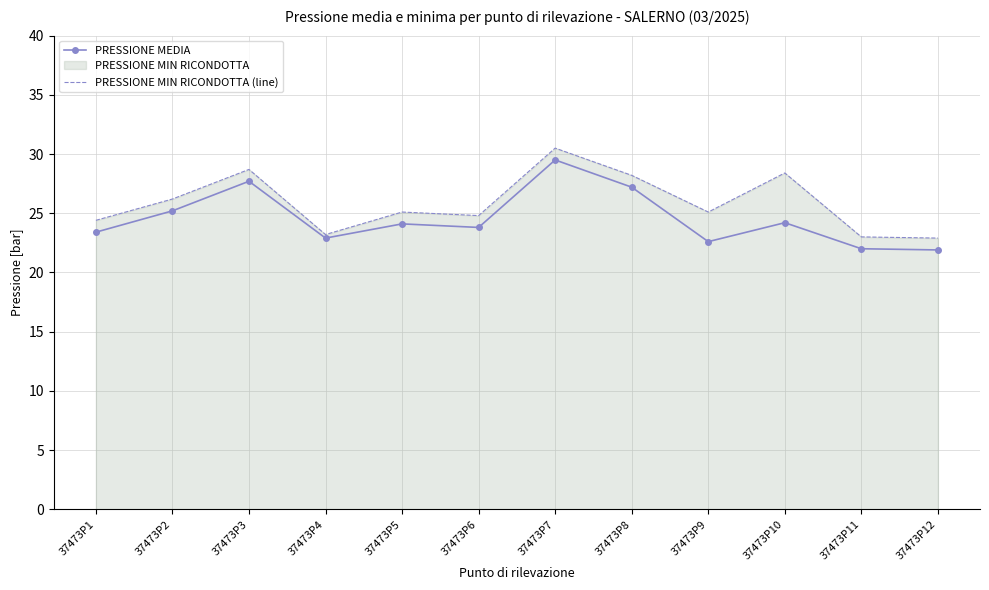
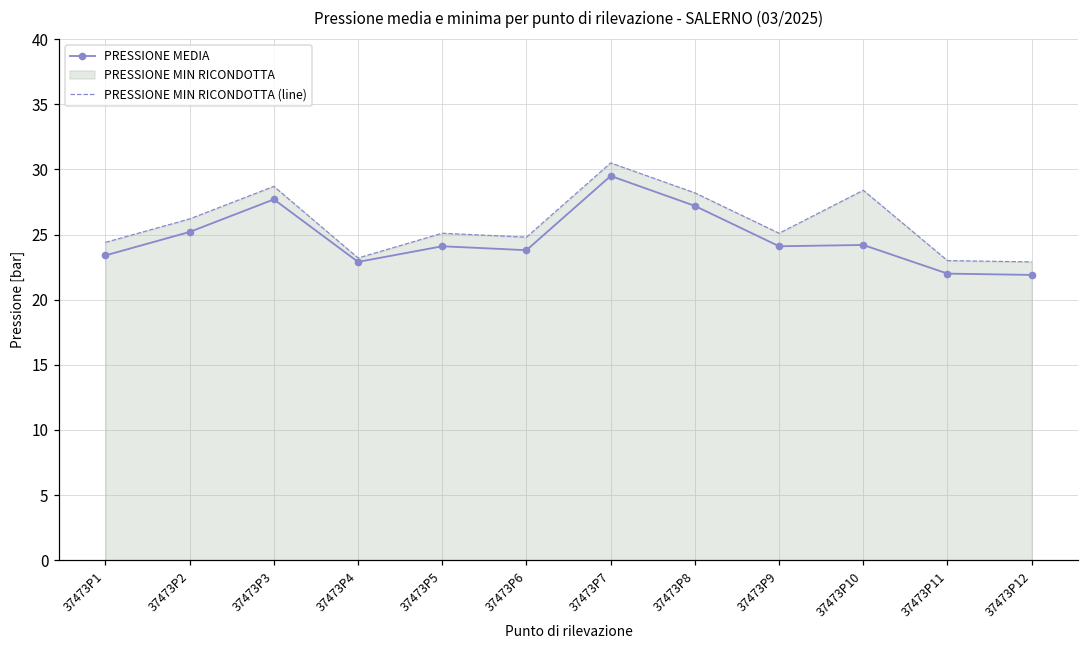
PRESSIONE MEDIA, 37473P9: 22.6 -> 24.1
